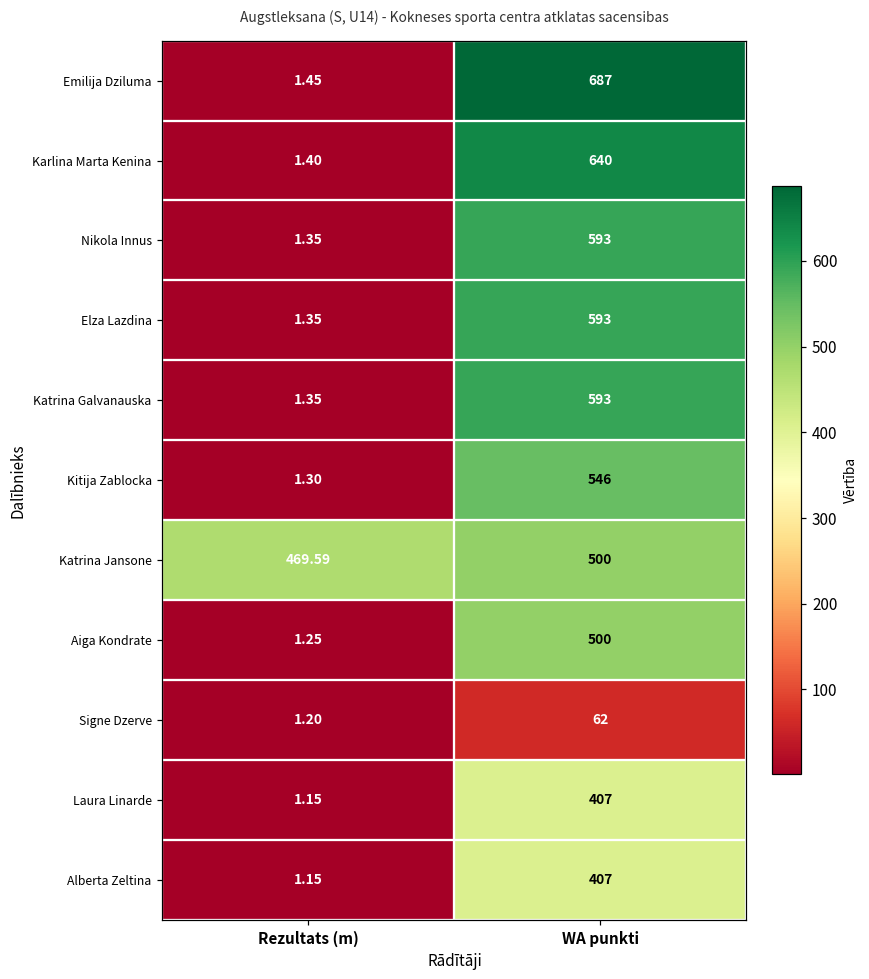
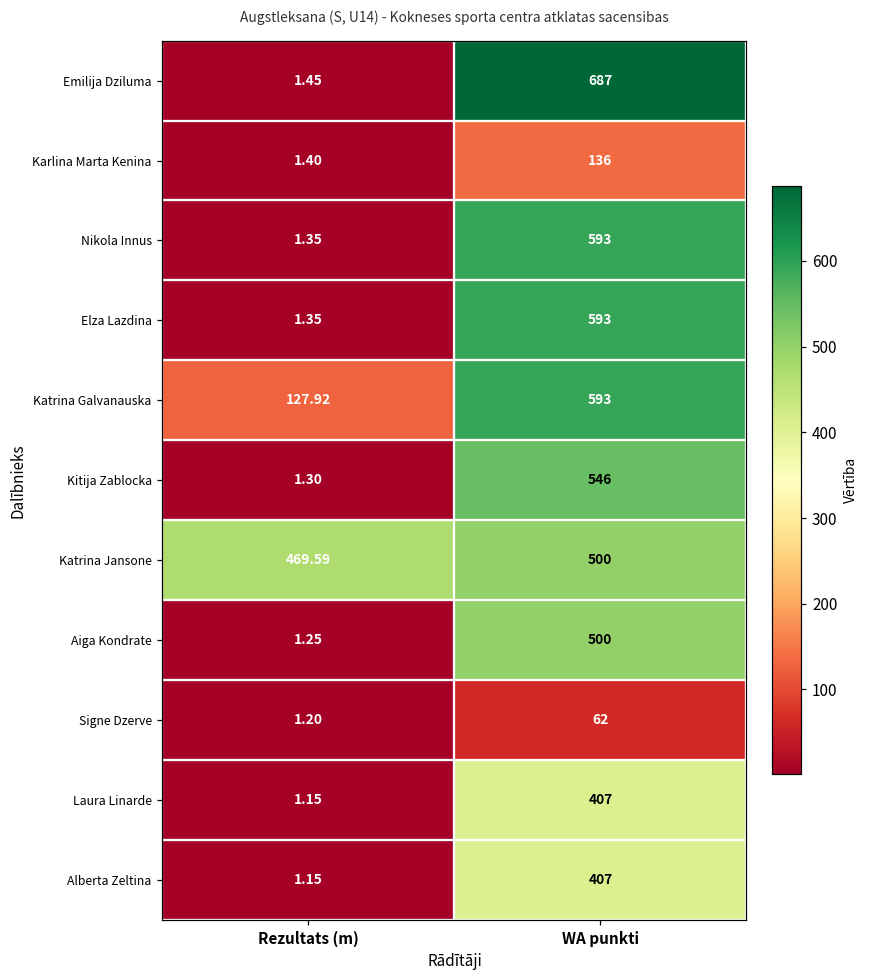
Karlina Marta Kenina, WA punkti: 640 -> 136
Katrina Galvanauska, Rezultats (m): 1.35 -> 127.92
